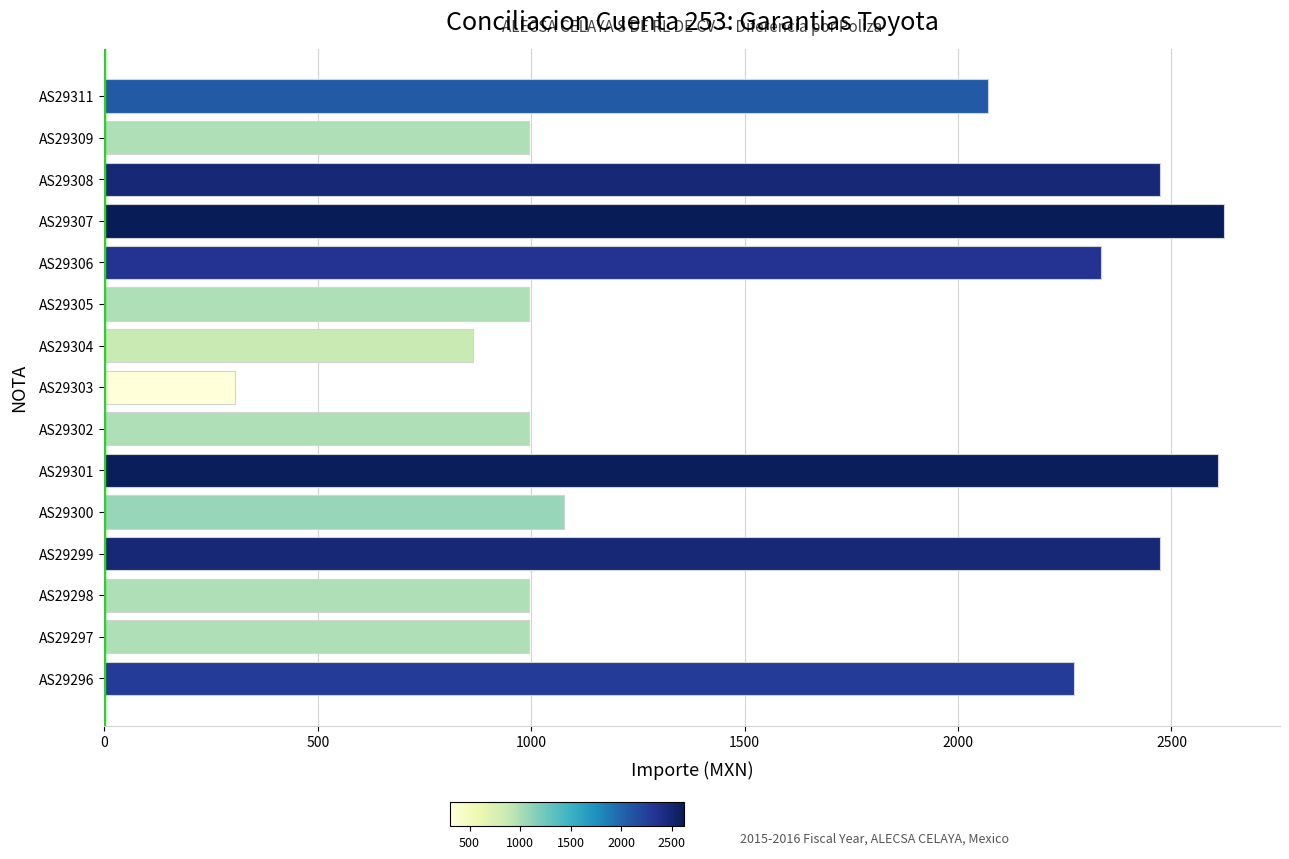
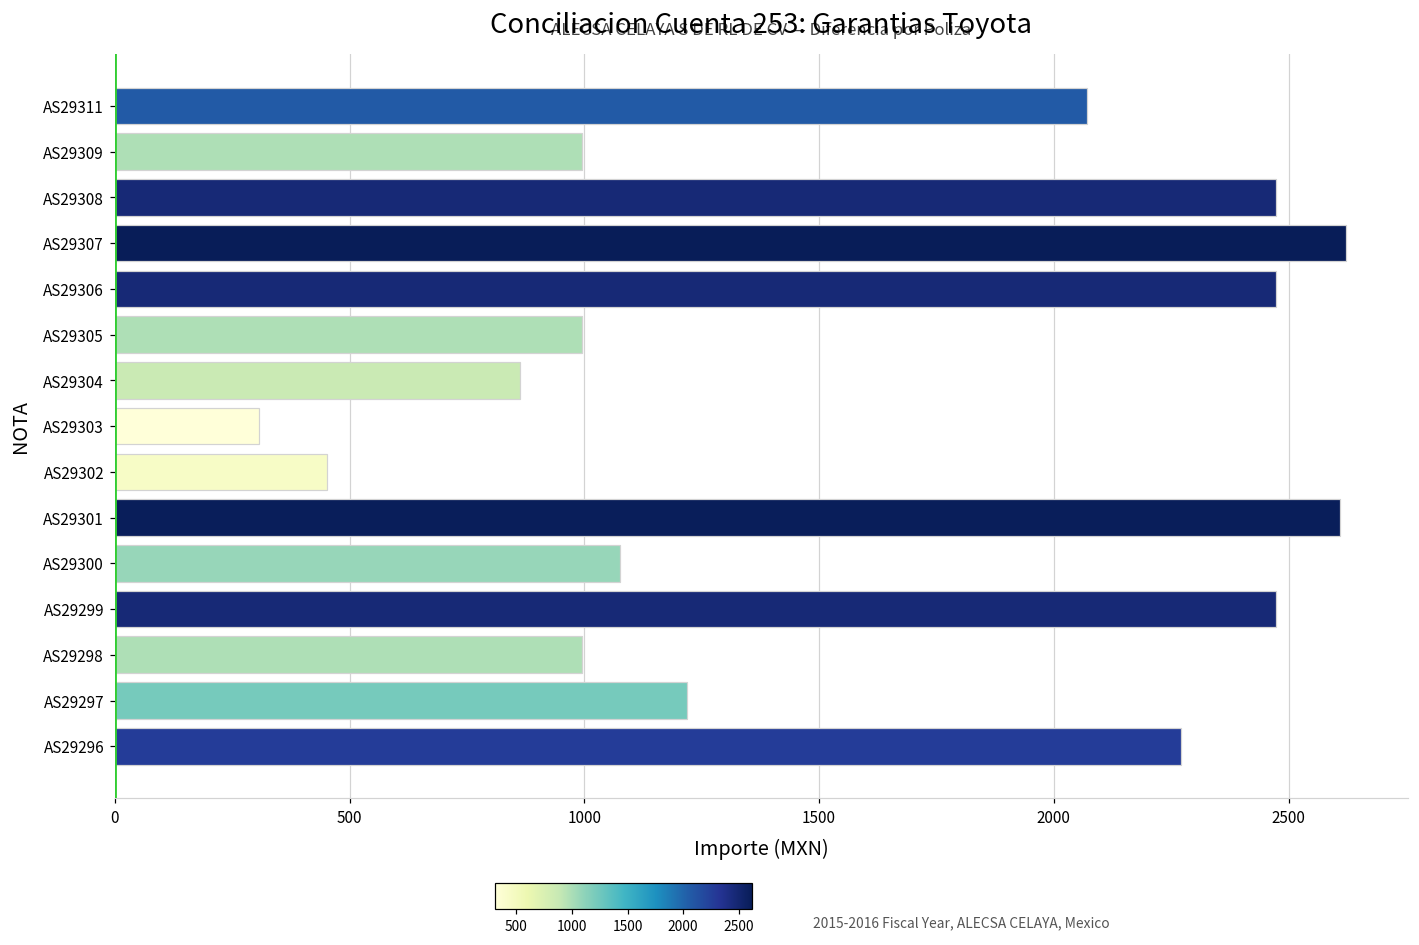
AS29306: 2340 -> 2470
AS29302: 990 -> 450
AS29297: 990 -> 1220
